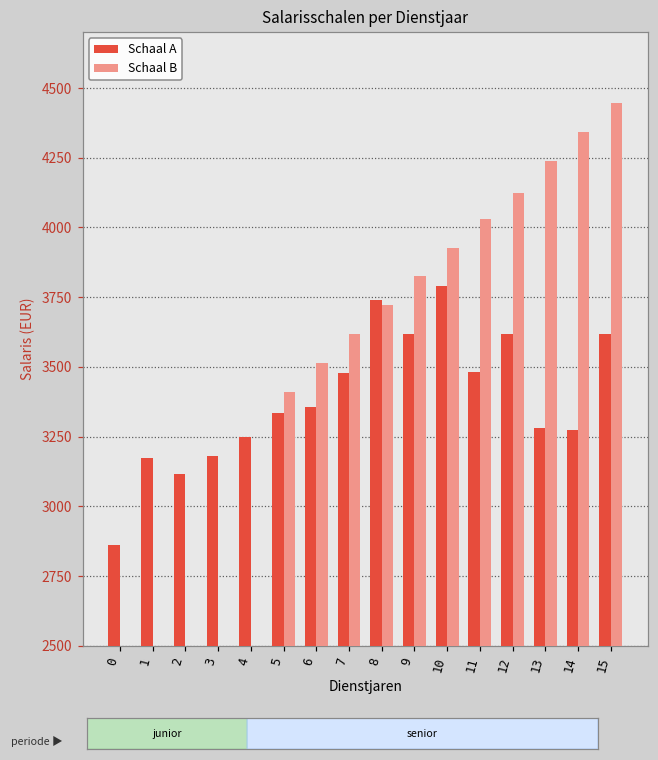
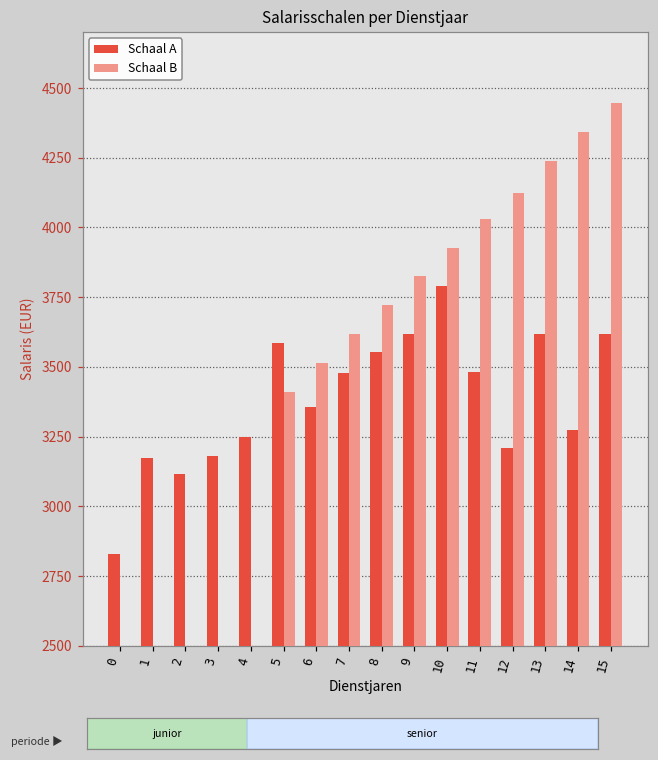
Schaal A, 0: 2860 -> 2830
Schaal A, 5: 3340 -> 3580
Schaal A, 8: 3740 -> 3550
Schaal A, 12: 3620 -> 3210
Schaal A, 13: 3280 -> 3620
